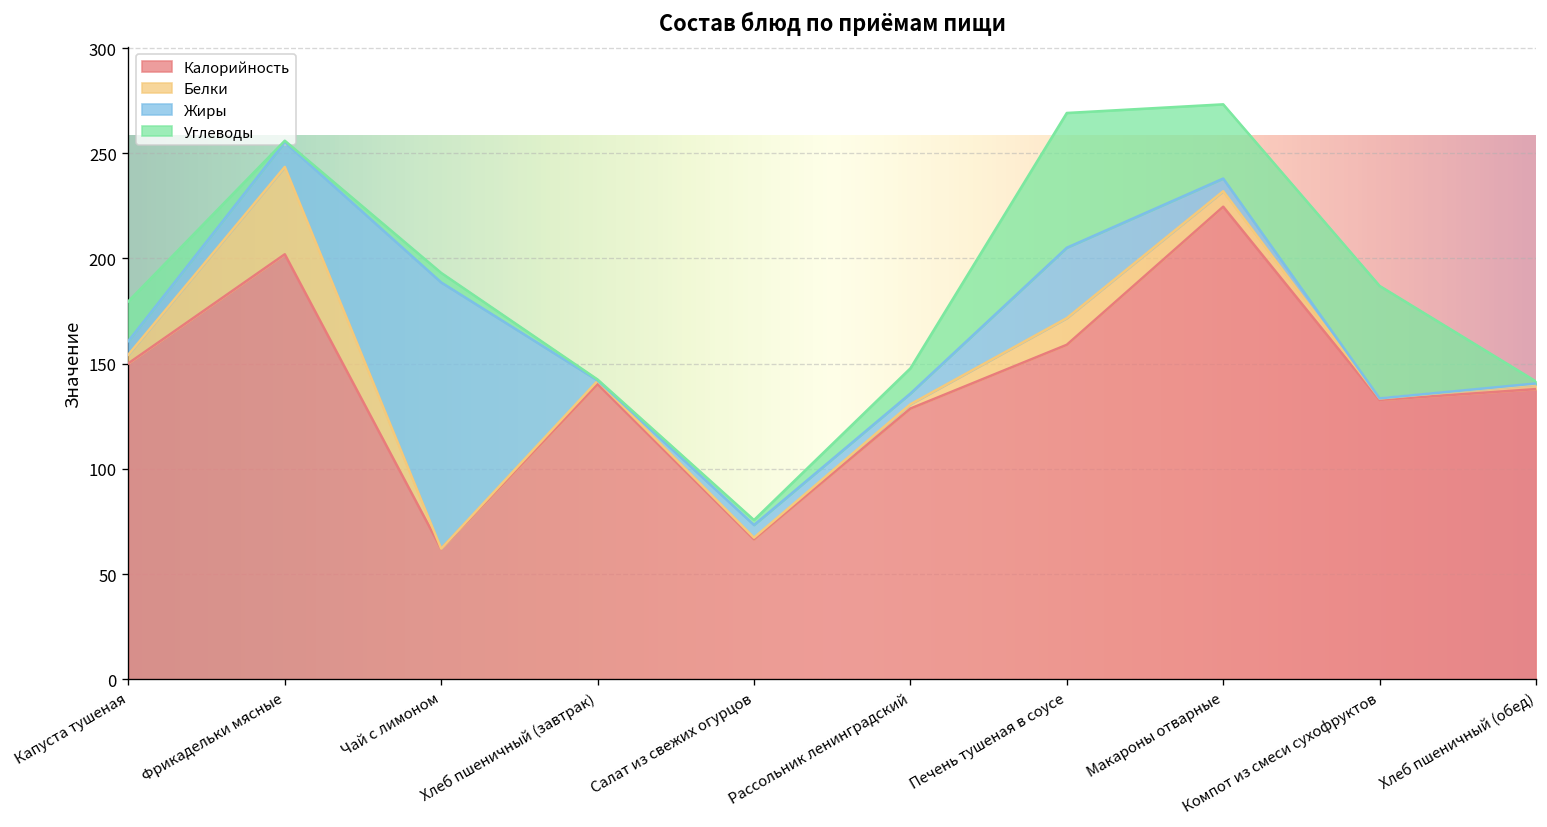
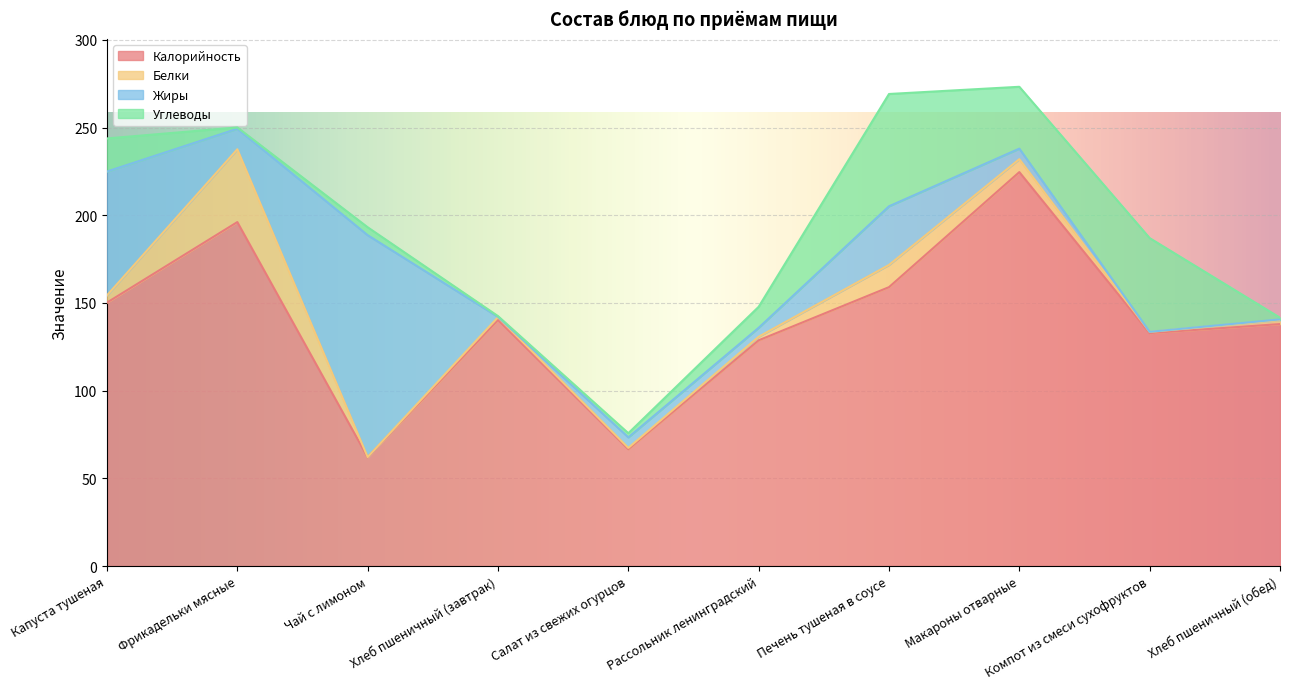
Жиры, Капуста тушеная: 6 -> 71
Калорийность, Фрикадельки мясные: 202 -> 196
